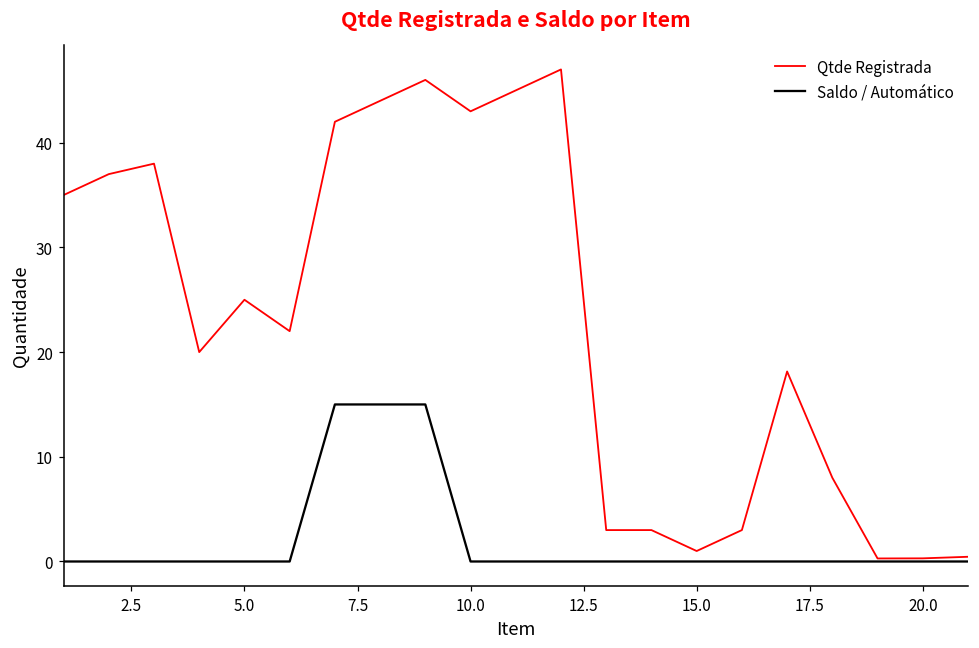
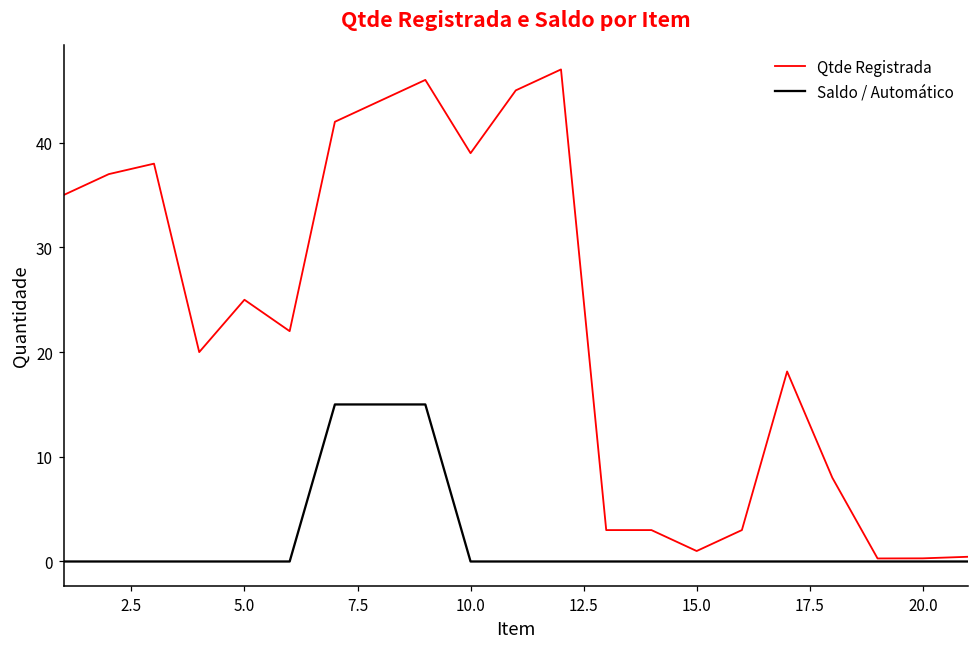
Qtde Registrada, 10.0: 43 -> 39
